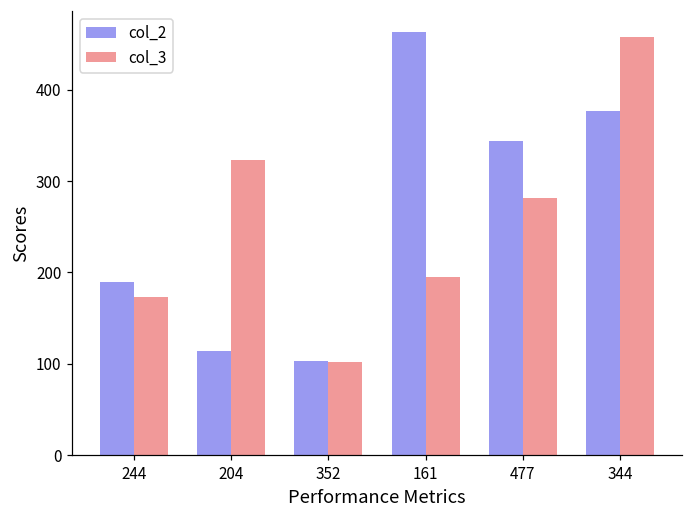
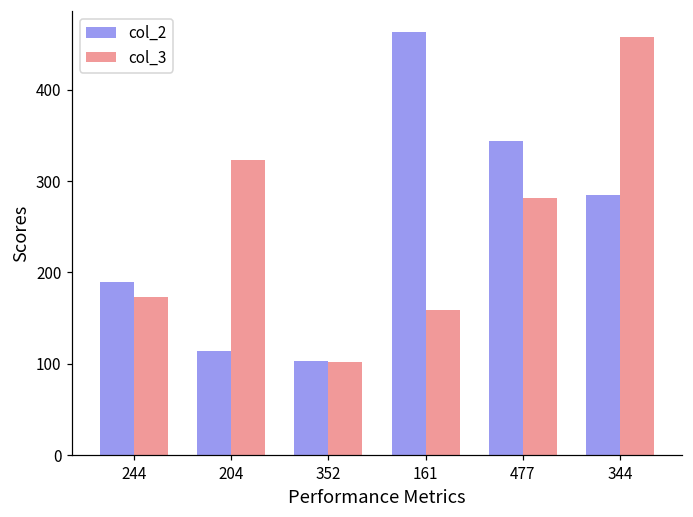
col_3, 161: 200 -> 160
col_2, 344: 380 -> 290
